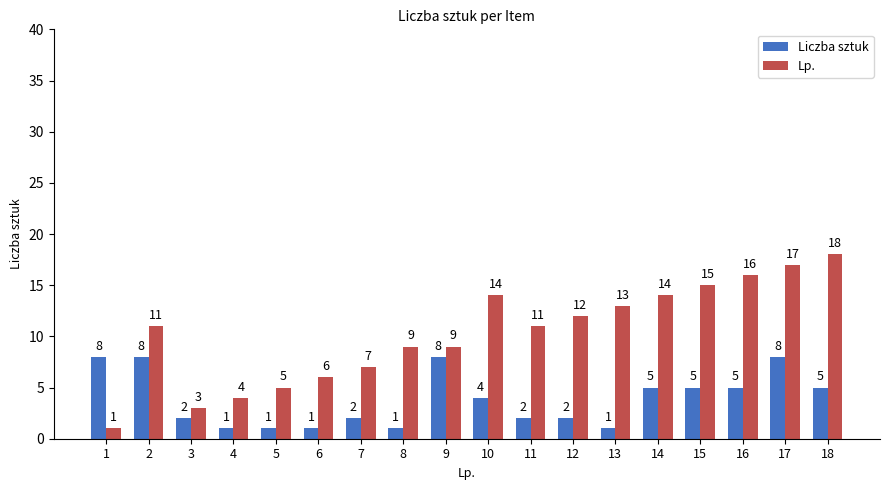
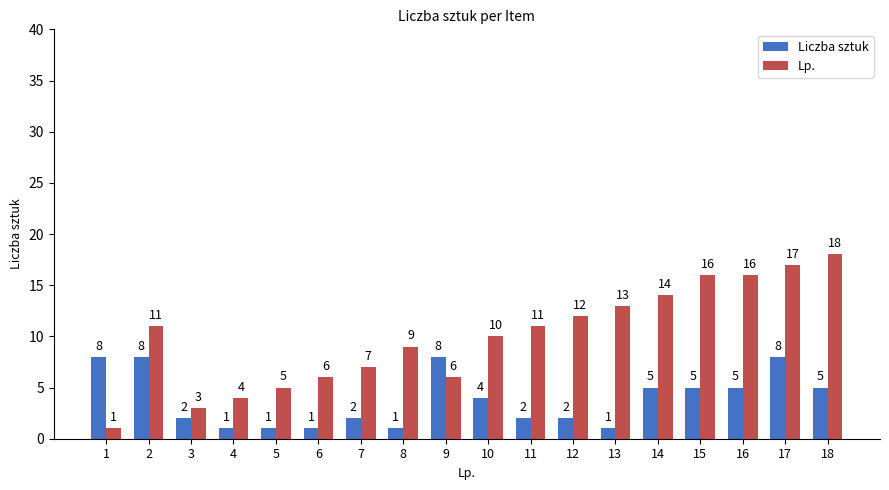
Lp., 9: 9 -> 6
Lp., 10: 14 -> 10
Lp., 15: 15 -> 16
